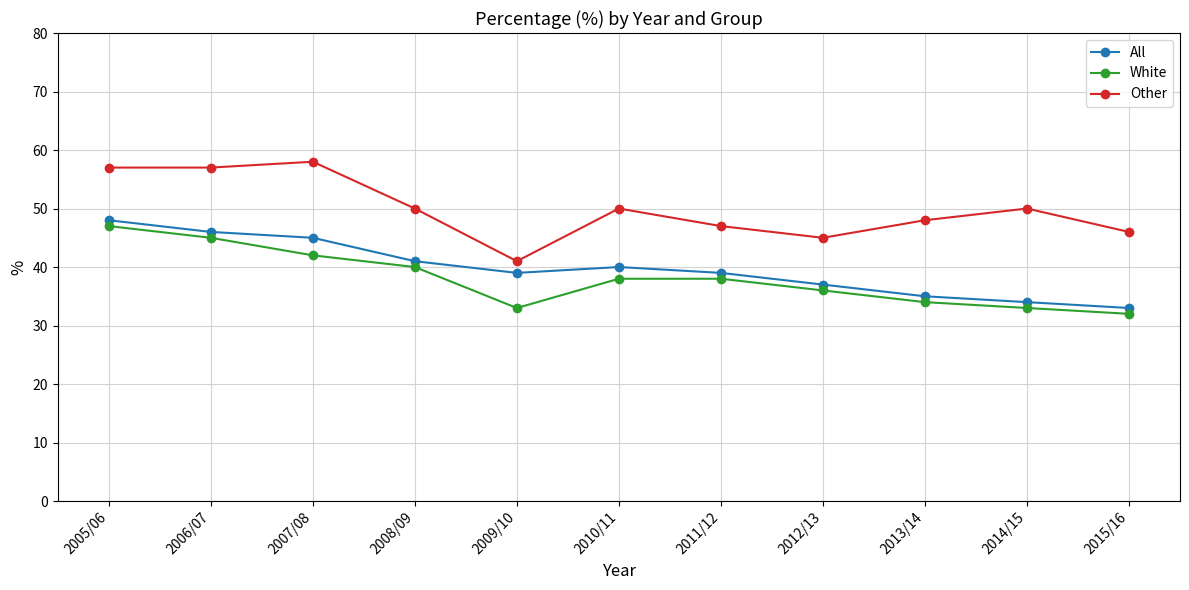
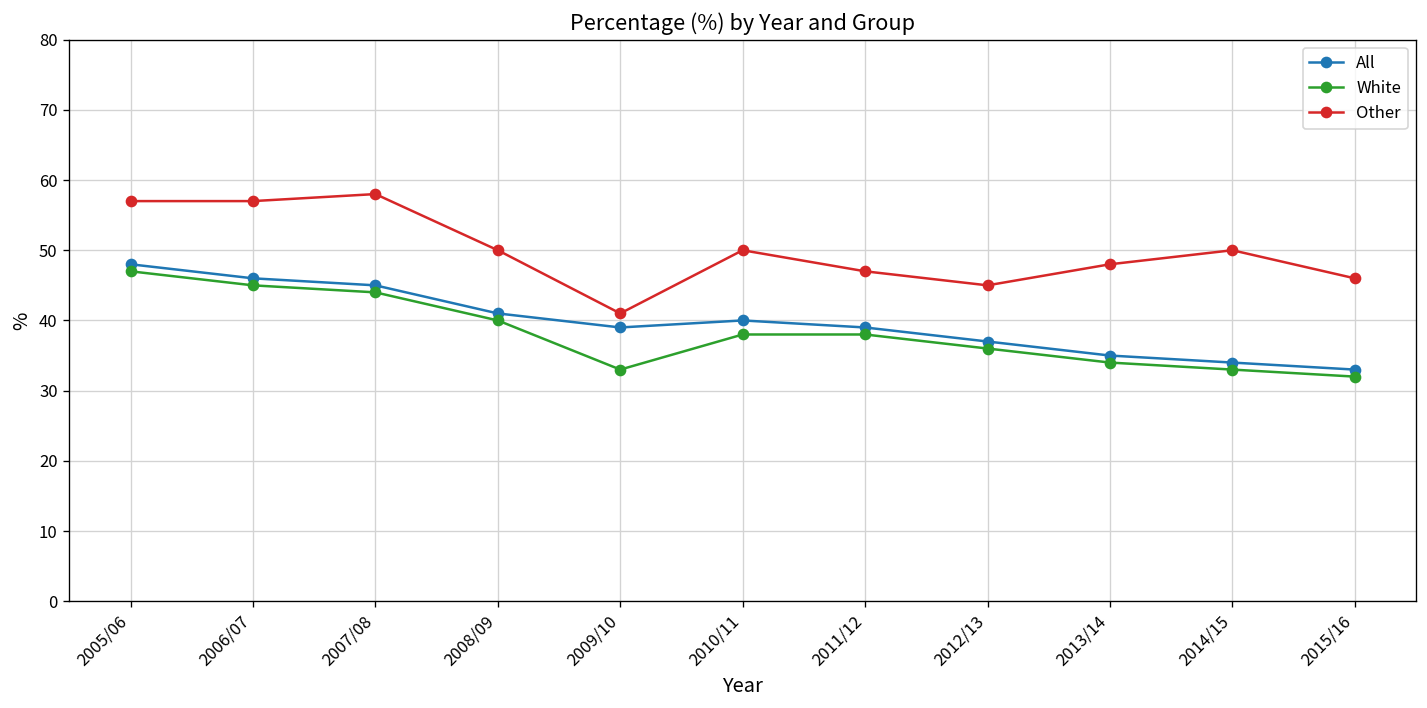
White, 2007/08: 42 -> 44
